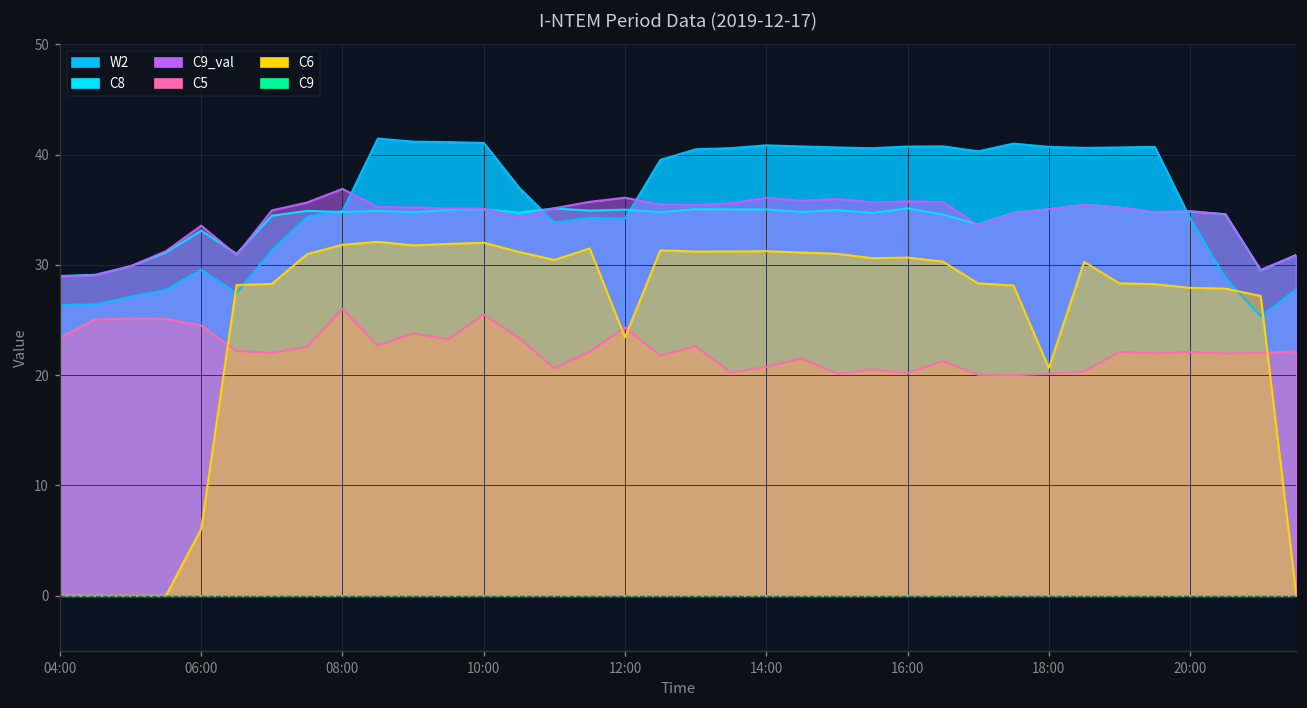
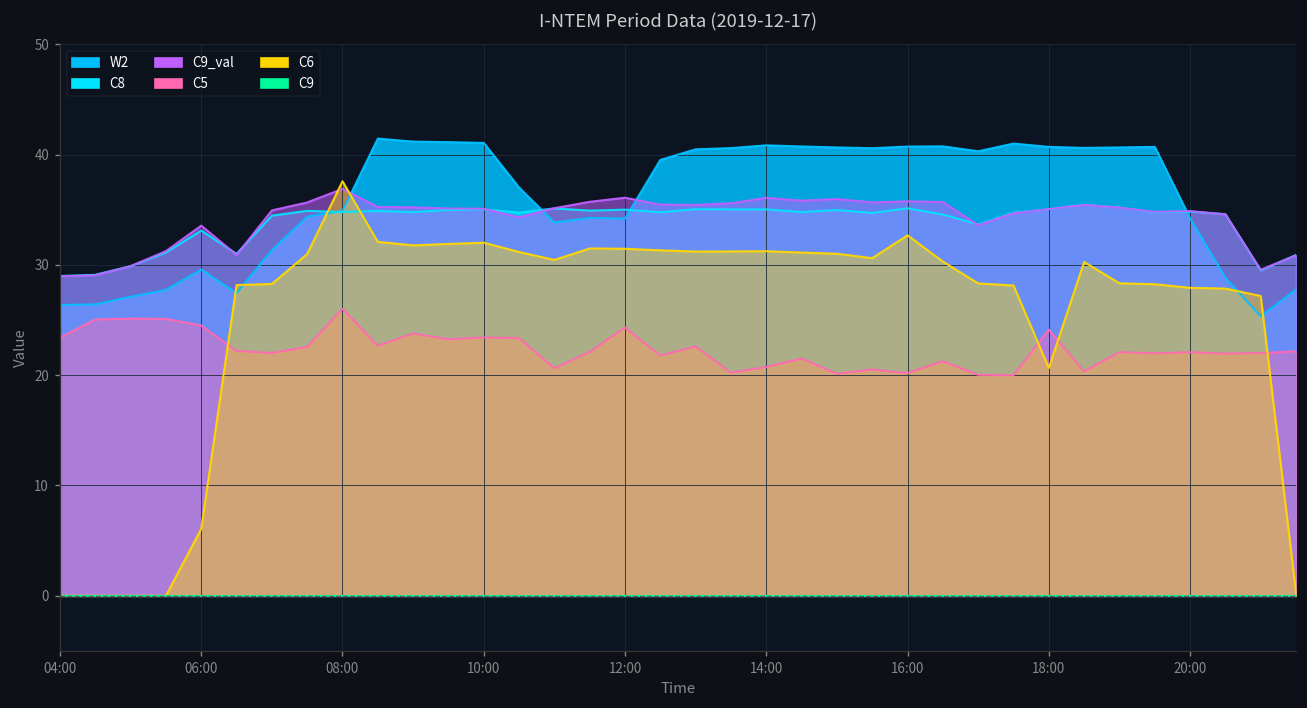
C6, 08:00: 32 -> 38
C5, 10:00: 25 -> 23
C6, 12:00: 23 -> 31
C6, 16:00: 31 -> 33
C5, 18:00: 20 -> 24
